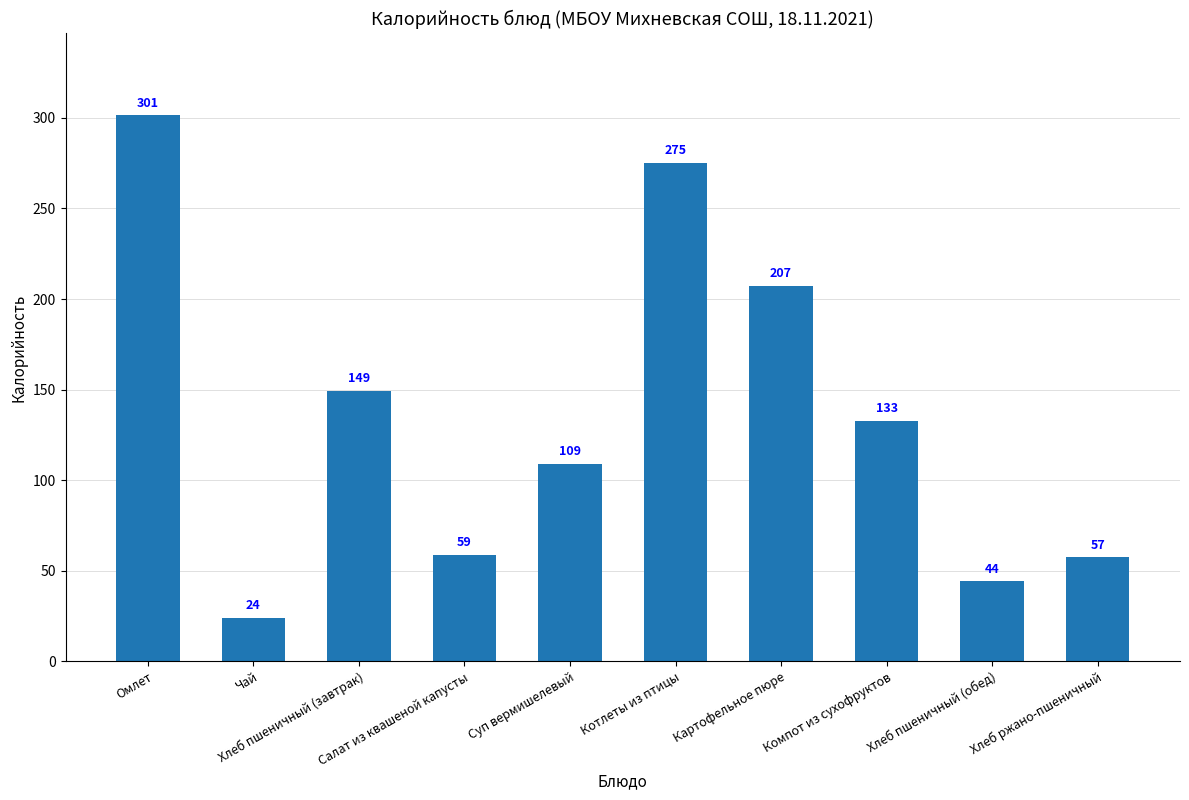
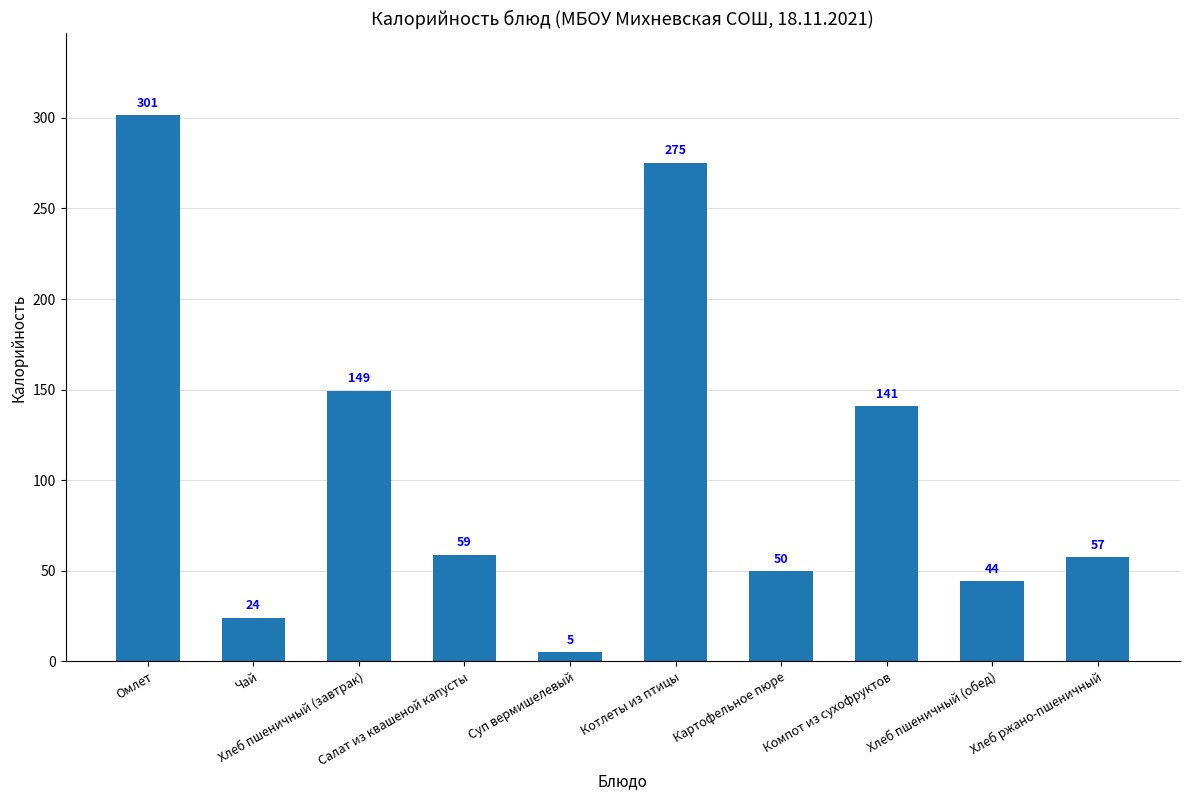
Суп вермишелевый: 109 -> 5
Картофельное пюре: 207 -> 50
Компот из сухофруктов: 133 -> 141
